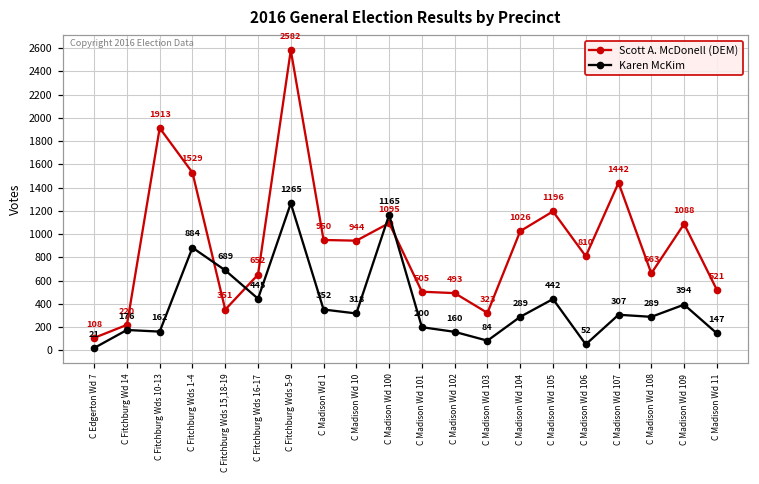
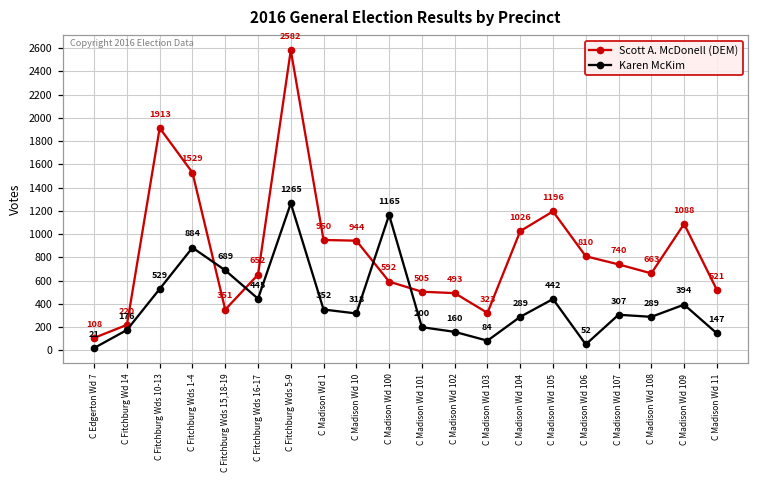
Karen McKim, C Fitchburg Wds 10-13: 162 -> 529
Scott A. McDonell (DEM), C Madison Wd 100: 1095 -> 592
Scott A. McDonell (DEM), C Madison Wd 107: 1442 -> 740
